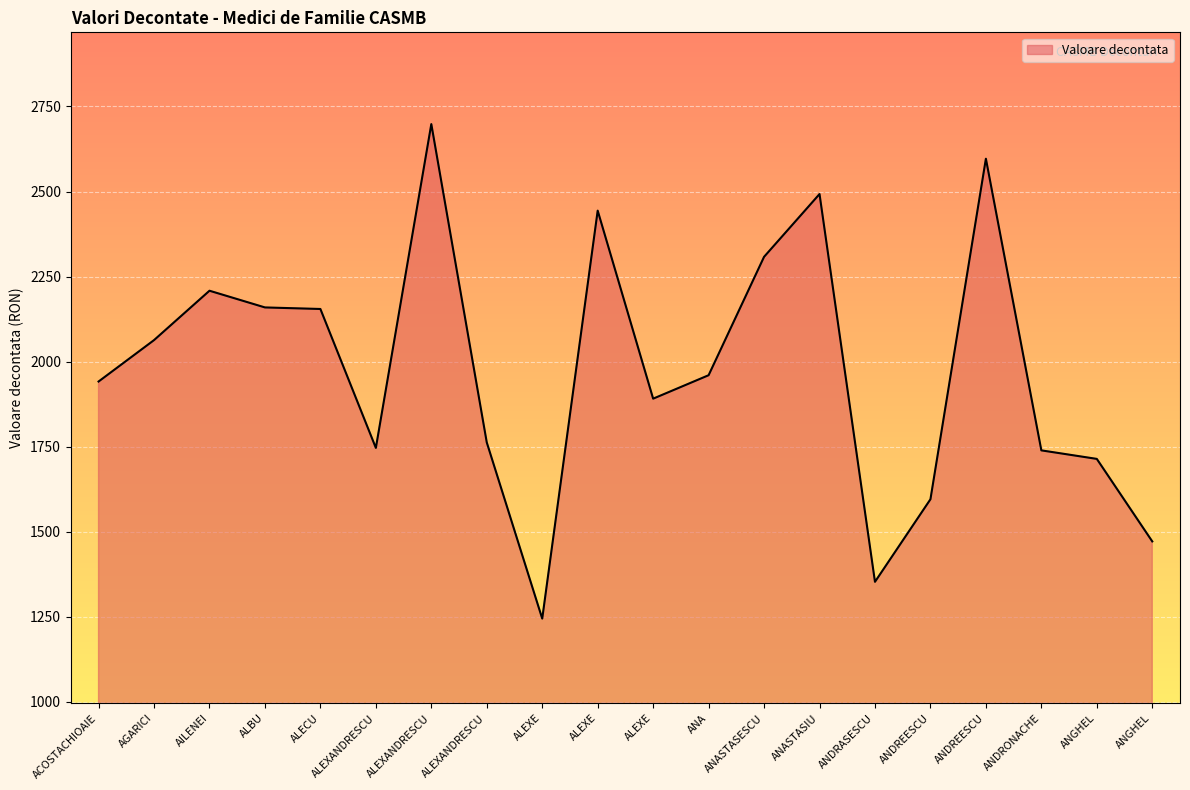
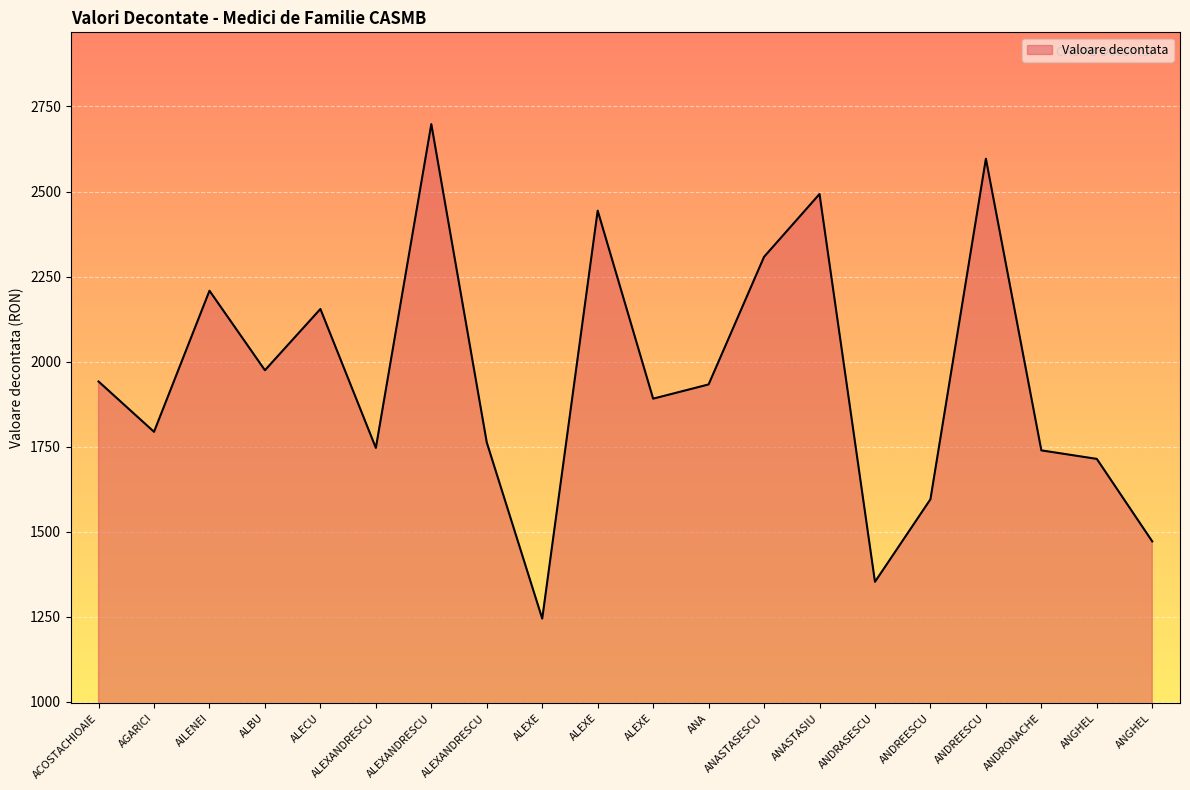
AGARICI: 2060 -> 1790
ALBU: 2160 -> 1970
ANA: 1960 -> 1930
